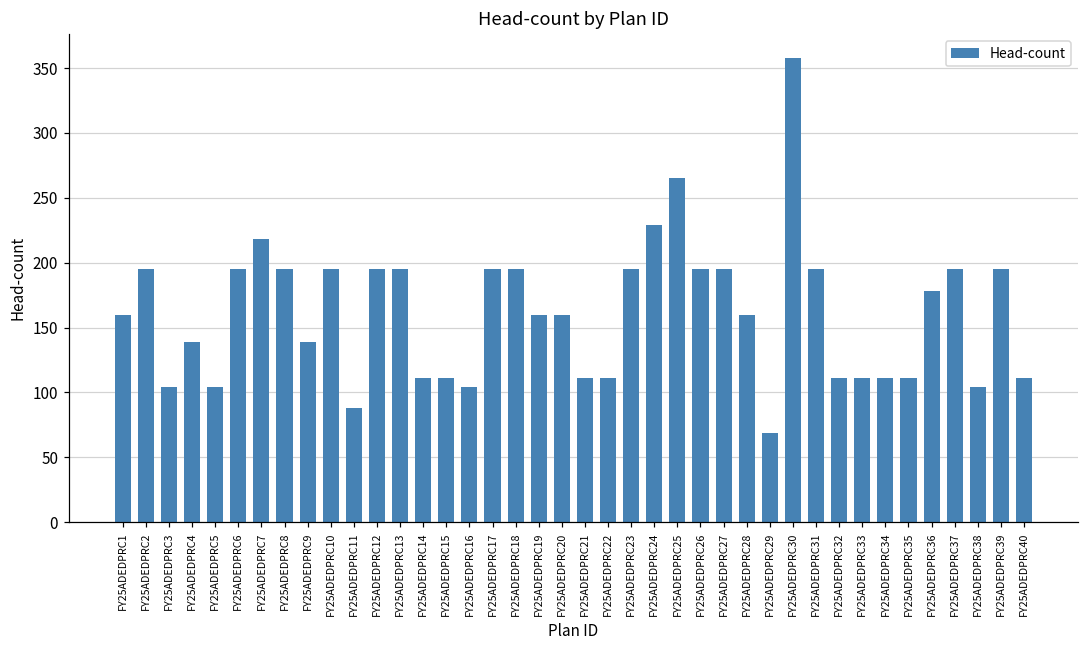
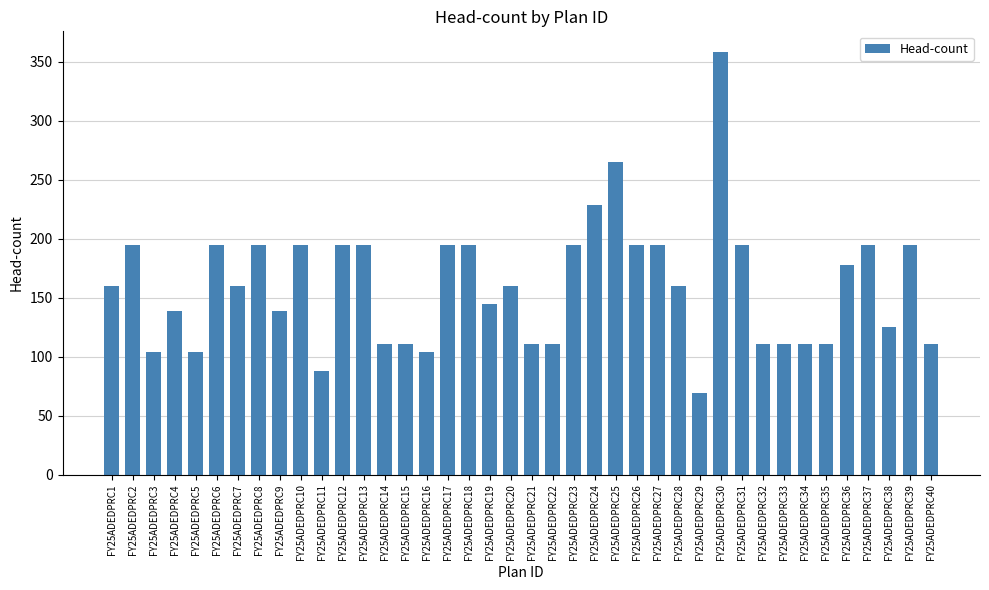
FY25ADEDPRC7: 218 -> 160
FY25ADEDPRC19: 160 -> 145
FY25ADEDPRC38: 104 -> 125
